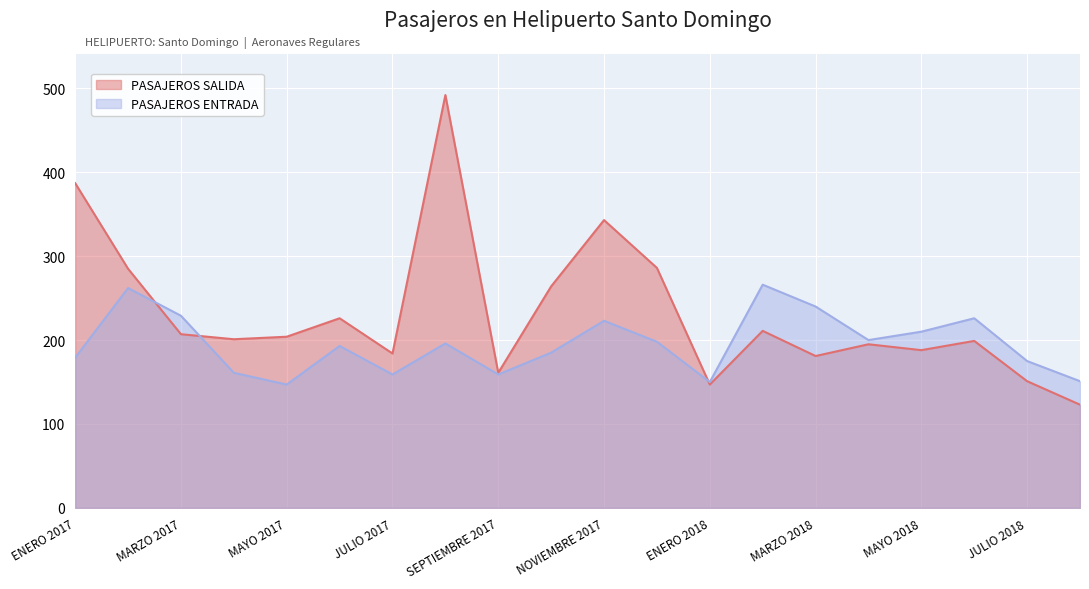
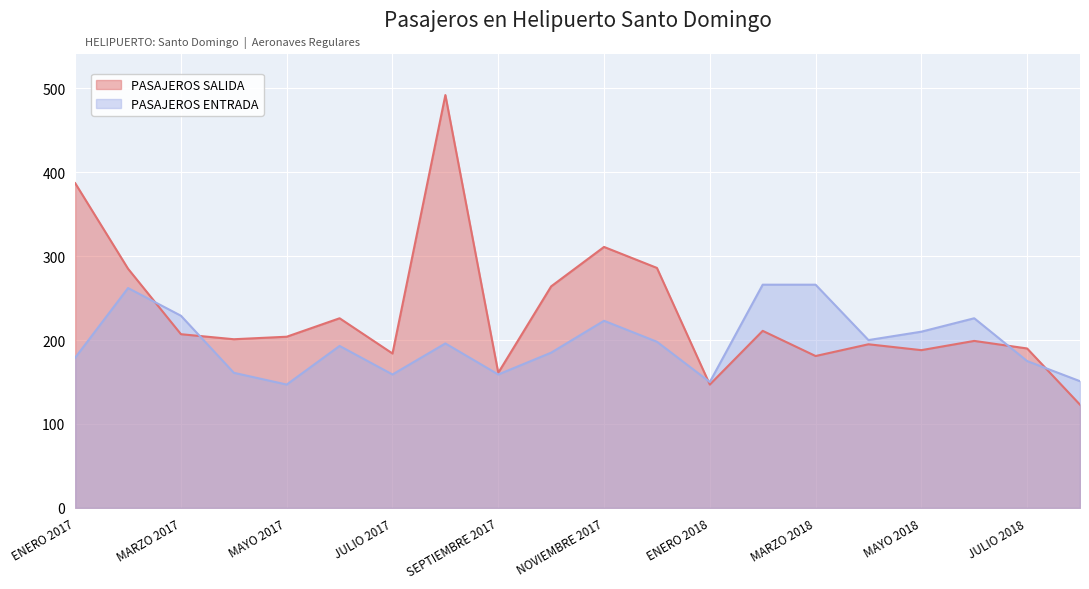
PASAJEROS SALIDA, NOVIEMBRE 2017: 340 -> 310
PASAJEROS ENTRADA, MARZO 2018: 240 -> 270
PASAJEROS SALIDA, JULIO 2018: 150 -> 190
